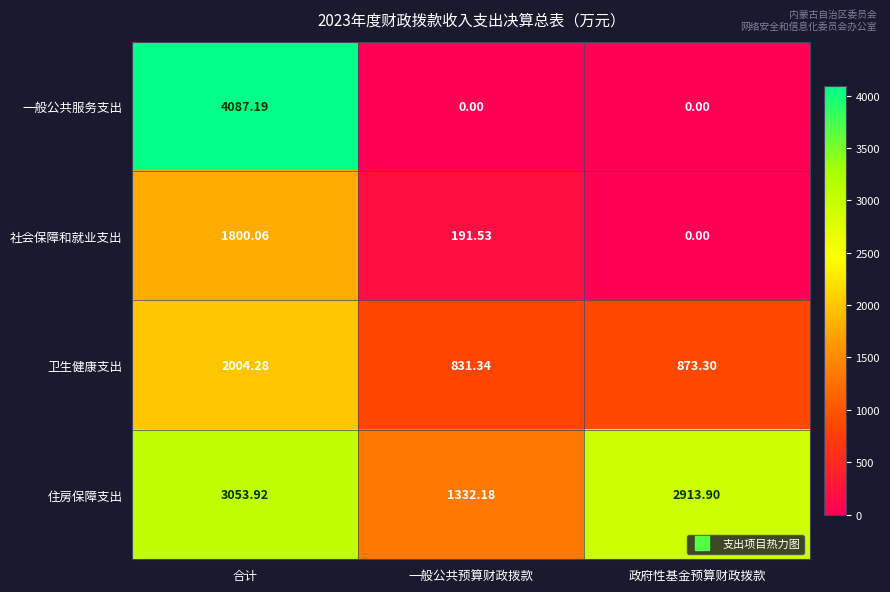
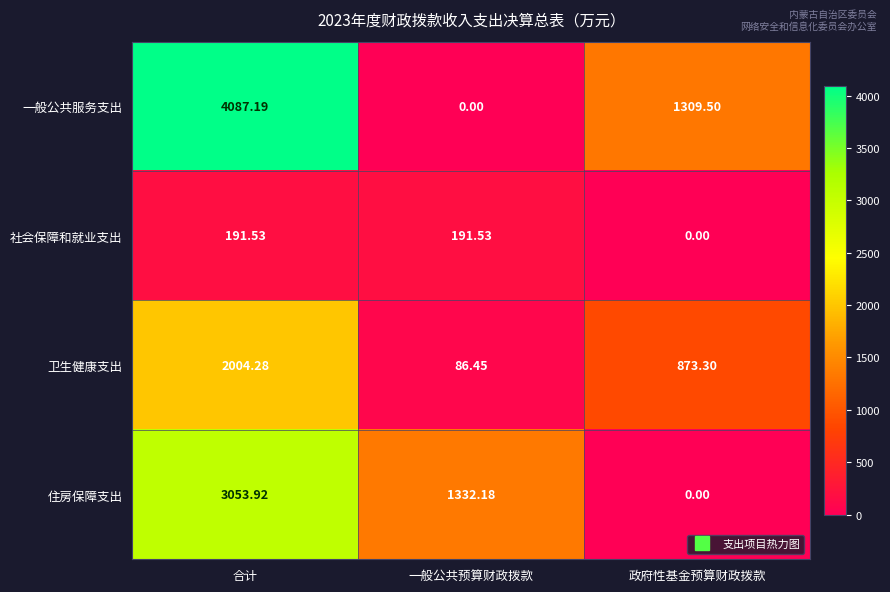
一般公共服务支出, 政府性基金预算财政拨款: 0.00 -> 1309.50
社会保障和就业支出, 合计: 1800.06 -> 191.53
卫生健康支出, 一般公共预算财政拨款: 831.34 -> 86.45
住房保障支出, 政府性基金预算财政拨款: 2913.90 -> 0.00
